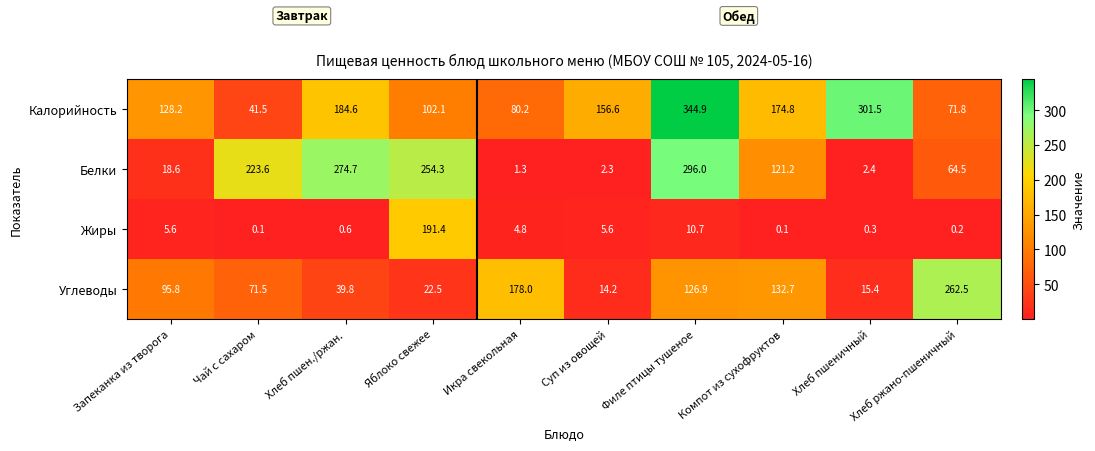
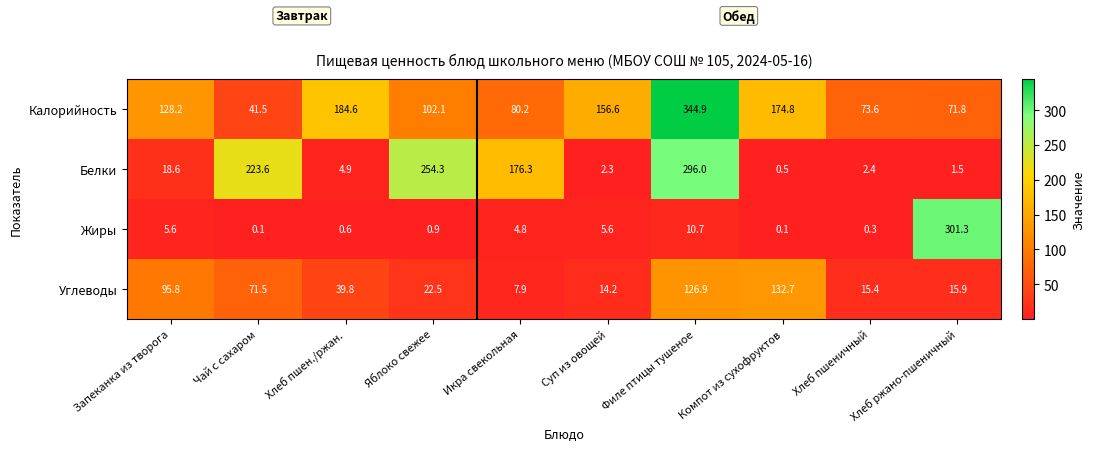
Калорийность, Хлеб пшеничный: 301.5 -> 73.6
Белки, Хлеб пшен./ржан.: 274.7 -> 4.9
Белки, Икра свекольная: 1.3 -> 176.3
Белки, Компот из сухофруктов: 121.2 -> 0.5
Белки, Хлеб ржано-пшеничный: 64.5 -> 1.5
Жиры, Яблоко свежее: 191.4 -> 0.9
Жиры, Хлеб ржано-пшеничный: 0.2 -> 301.3
Углеводы, Икра свекольная: 178.0 -> 7.9
Углеводы, Хлеб ржано-пшеничный: 262.5 -> 15.9
